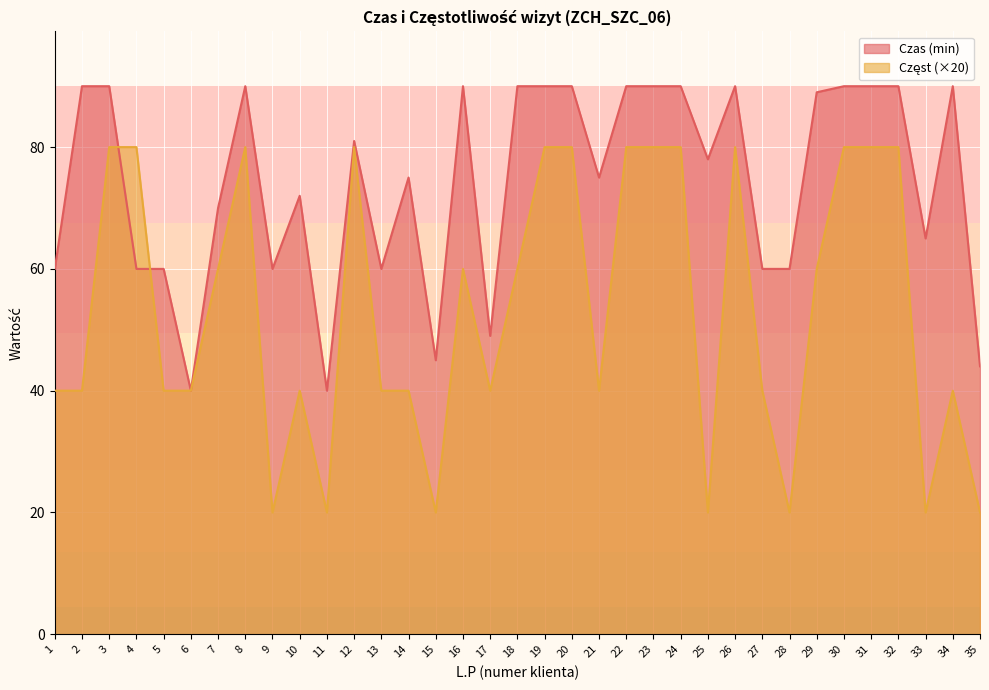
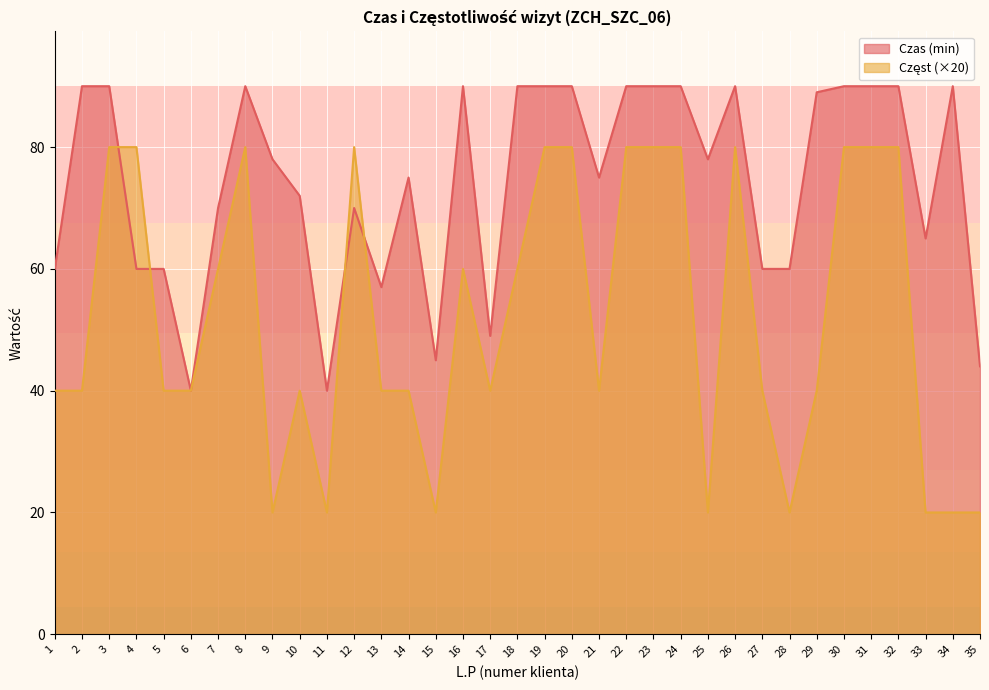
Czas (min), 9: 60 -> 78
Czas (min), 12: 81 -> 70
Czas (min), 13: 60 -> 57
Częst (×20), 29: 60 -> 40
Częst (×20), 34: 40 -> 20
